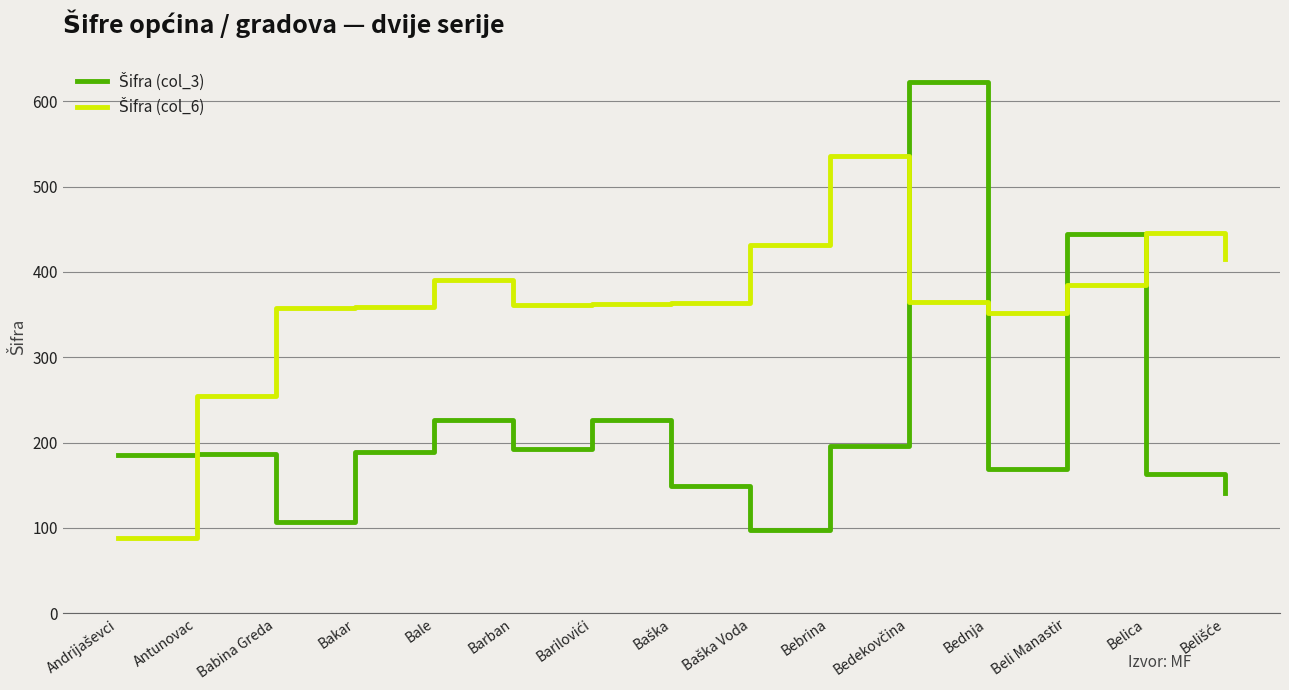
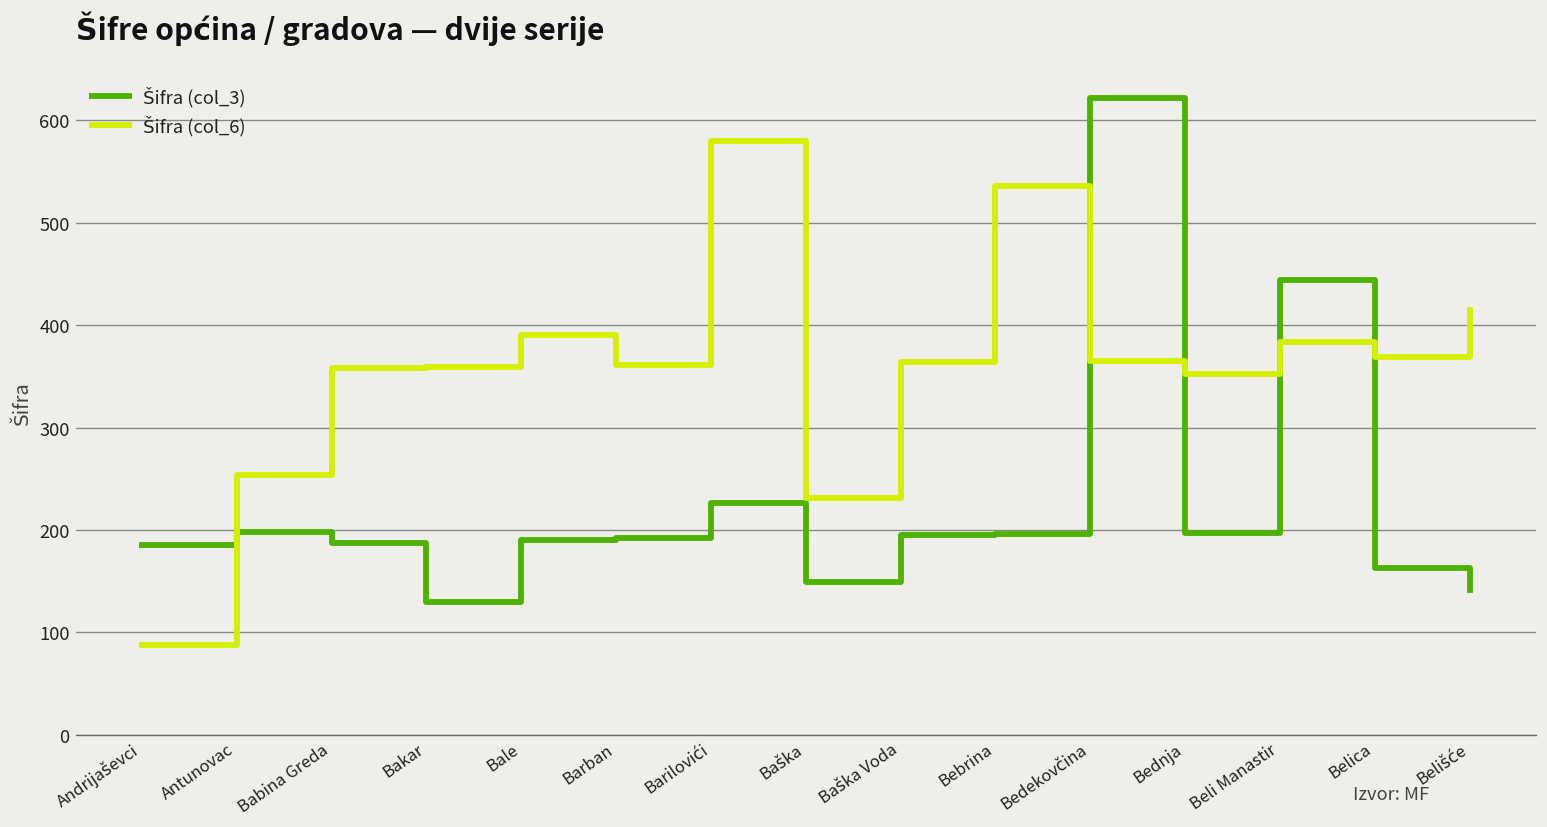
Šifra (col_3), Antunovac: 190 -> 200
Šifra (col_3), Babina Greda: 110 -> 190
Šifra (col_3), Bakar: 190 -> 130
Šifra (col_3), Bale: 230 -> 190
Šifra (col_6), Barilovići: 360 -> 580
Šifra (col_6), Baška: 360 -> 230
Šifra (col_3), Baška Voda: 100 -> 200
Šifra (col_6), Baška Voda: 430 -> 360
Šifra (col_3), Bednja: 170 -> 200
Šifra (col_6), Belica: 450 -> 370
